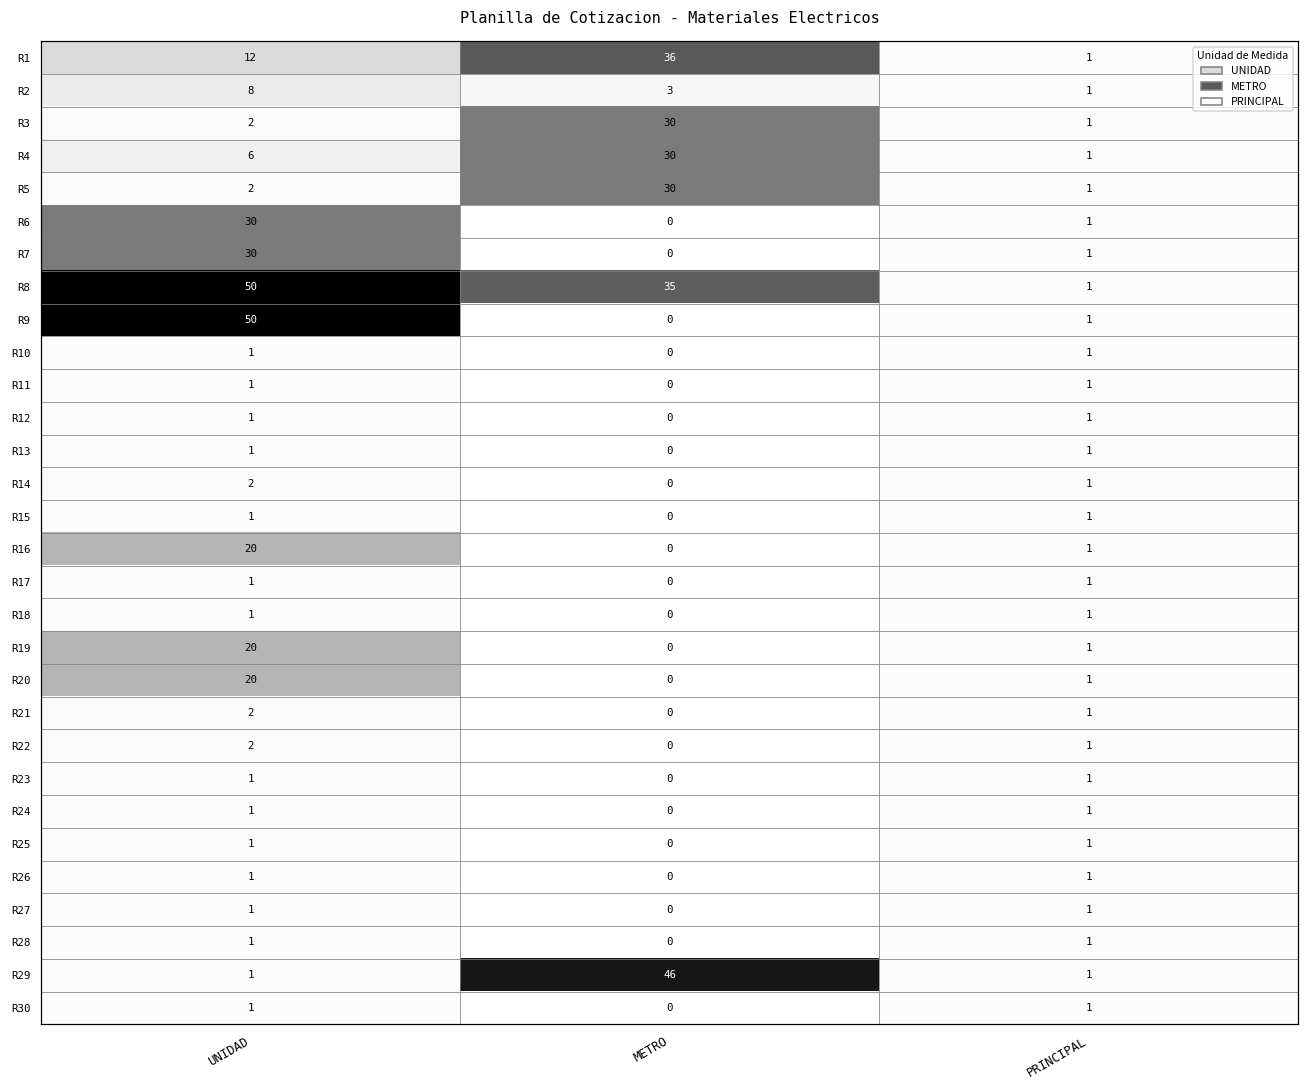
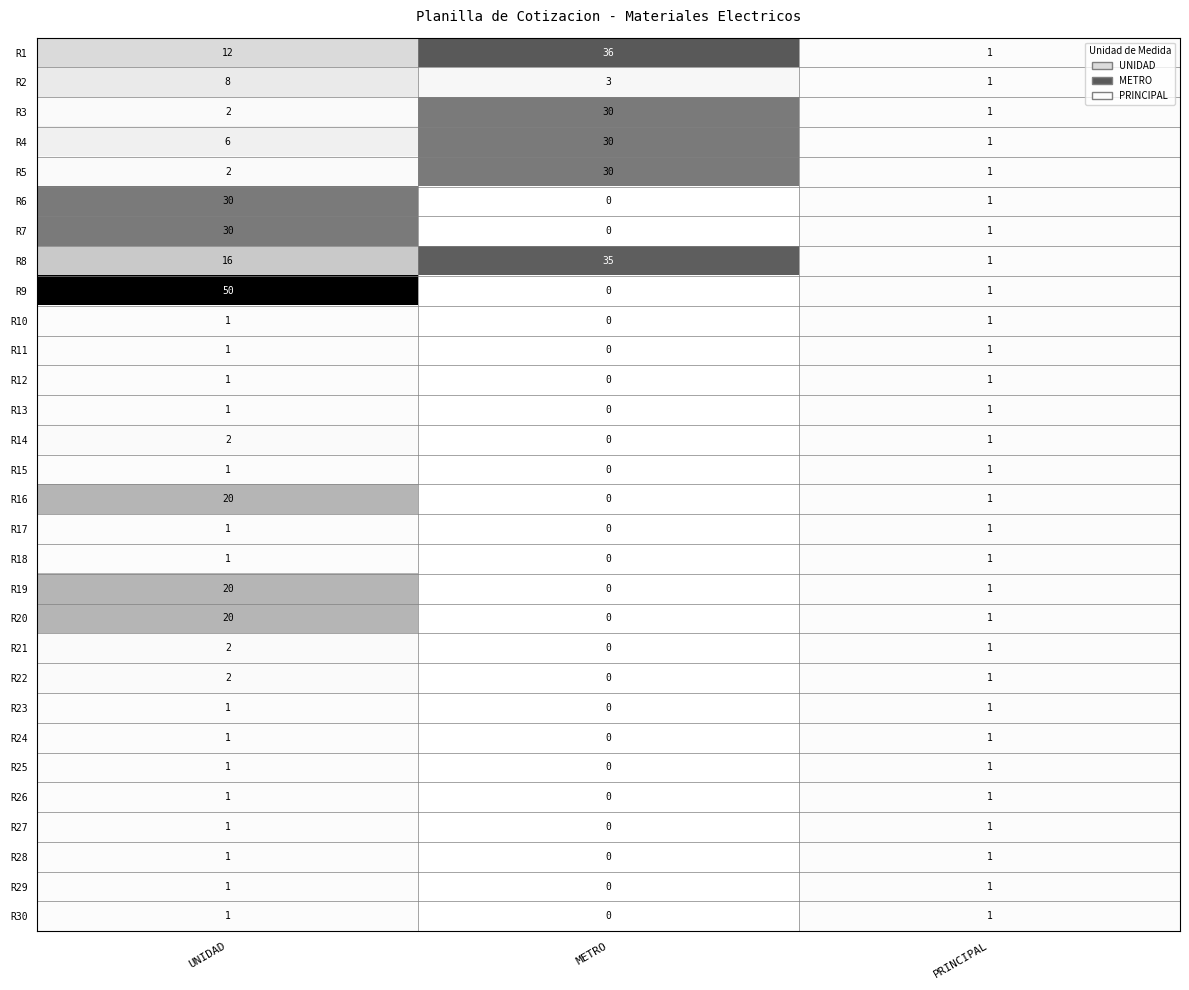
R8, UNIDAD: 50 -> 16
R29, METRO: 46 -> 0
